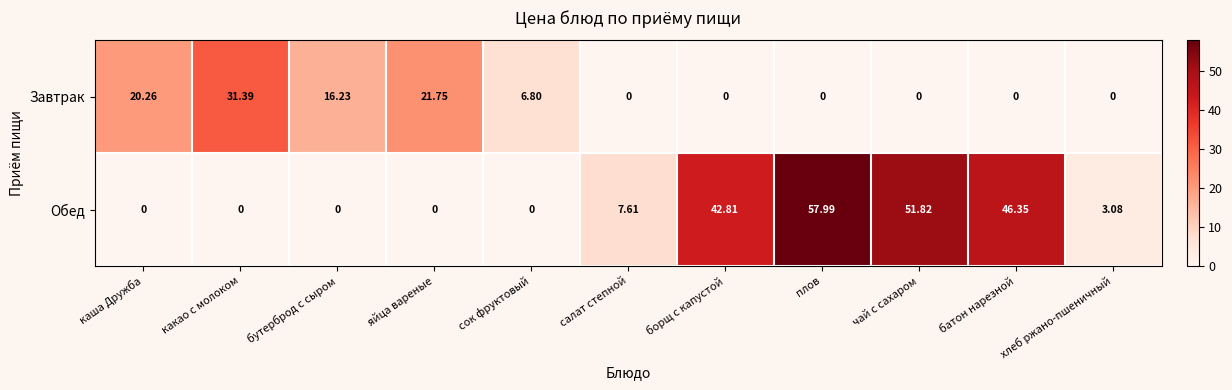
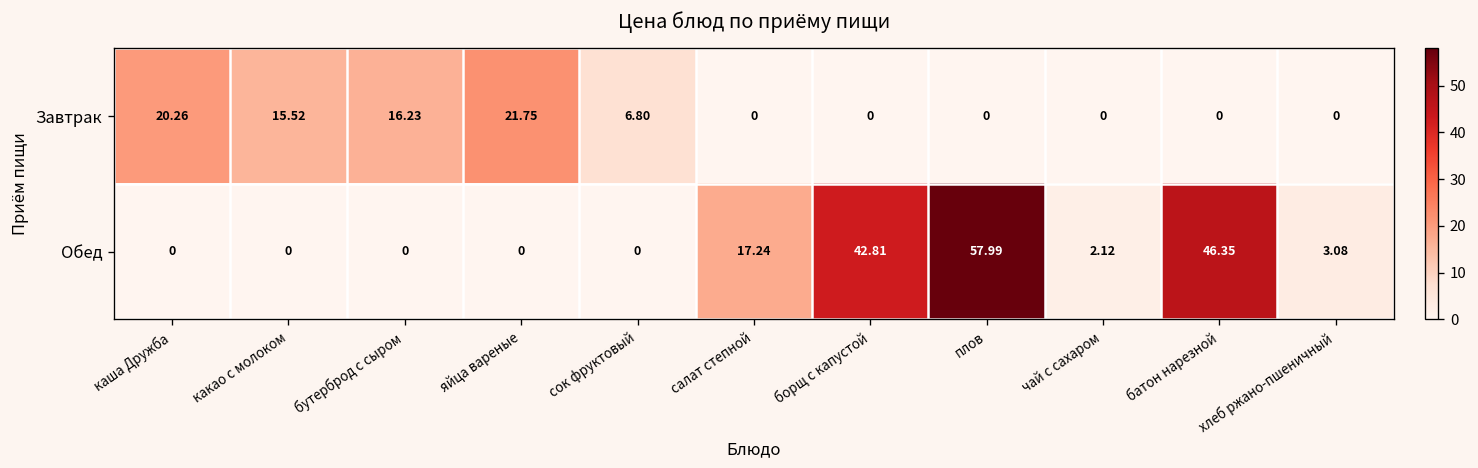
Завтрак, какао с молоком: 31.39 -> 15.52
Обед, салат степной: 7.61 -> 17.24
Обед, чай с сахаром: 51.82 -> 2.12
